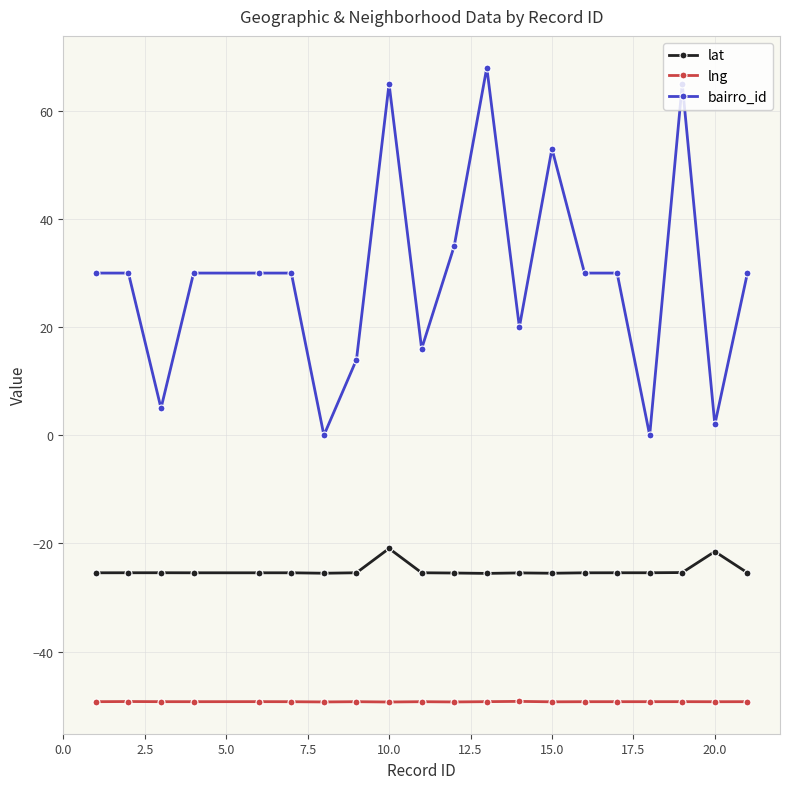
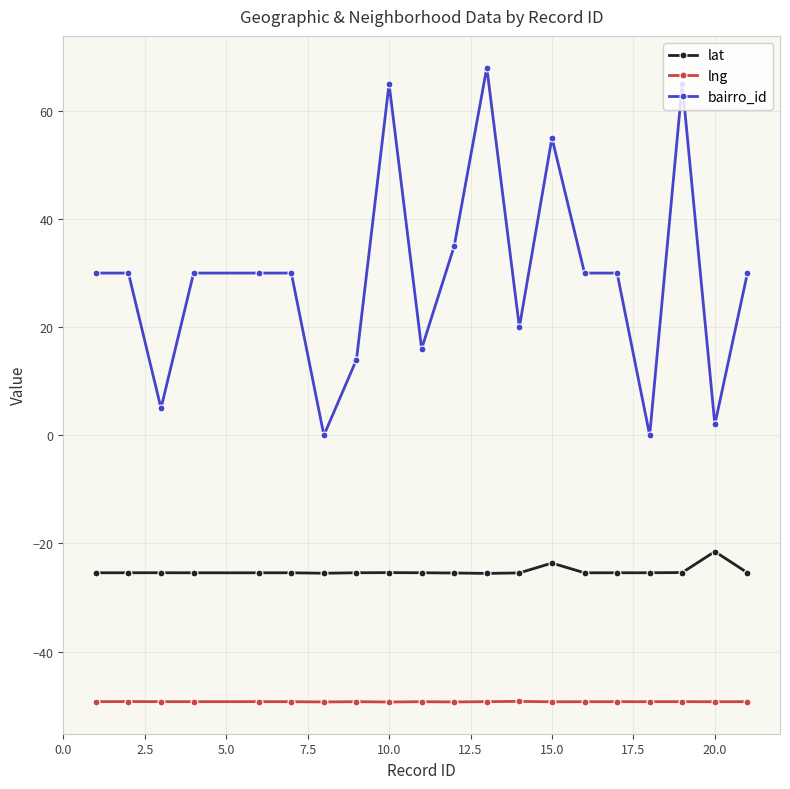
lat, 10.0: -21 -> -25
lat, 15.0: -26 -> -24
bairro_id, 15.0: 53 -> 55
